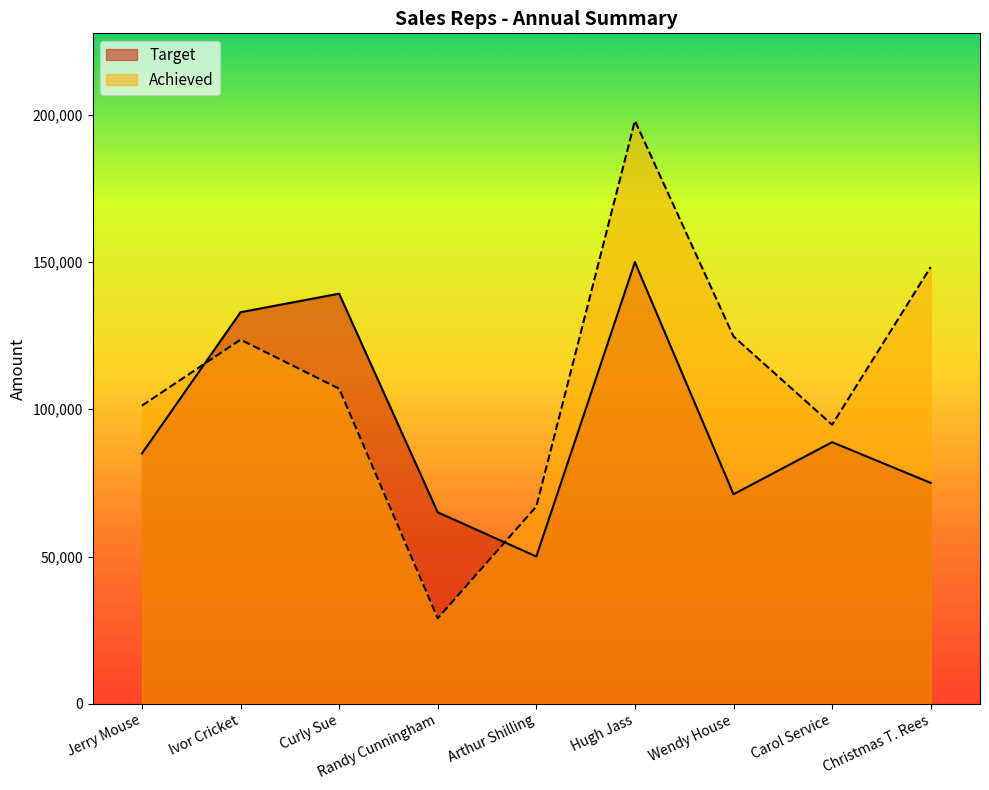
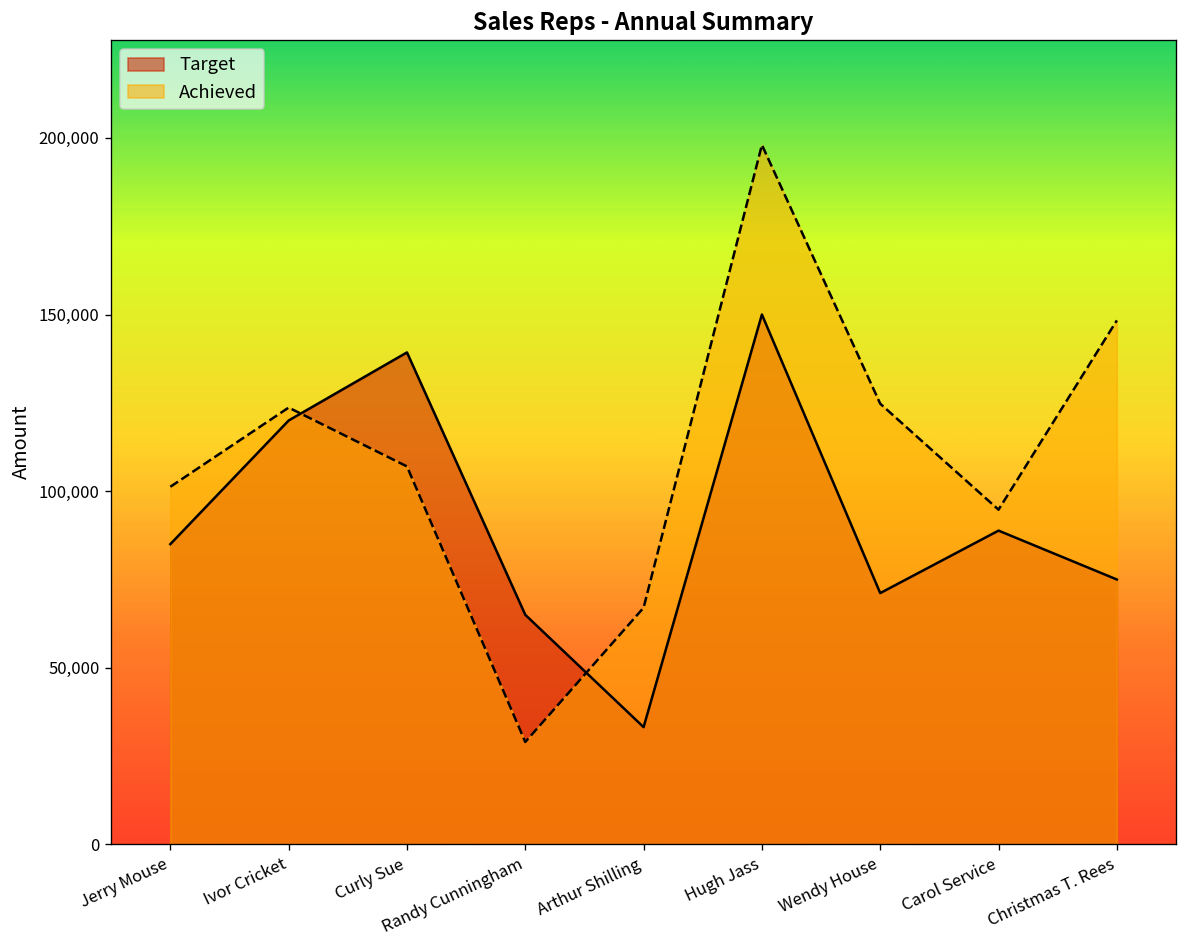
Target, Ivor Cricket: 133,000 -> 120,000
Target, Arthur Shilling: 50,000 -> 33,000
